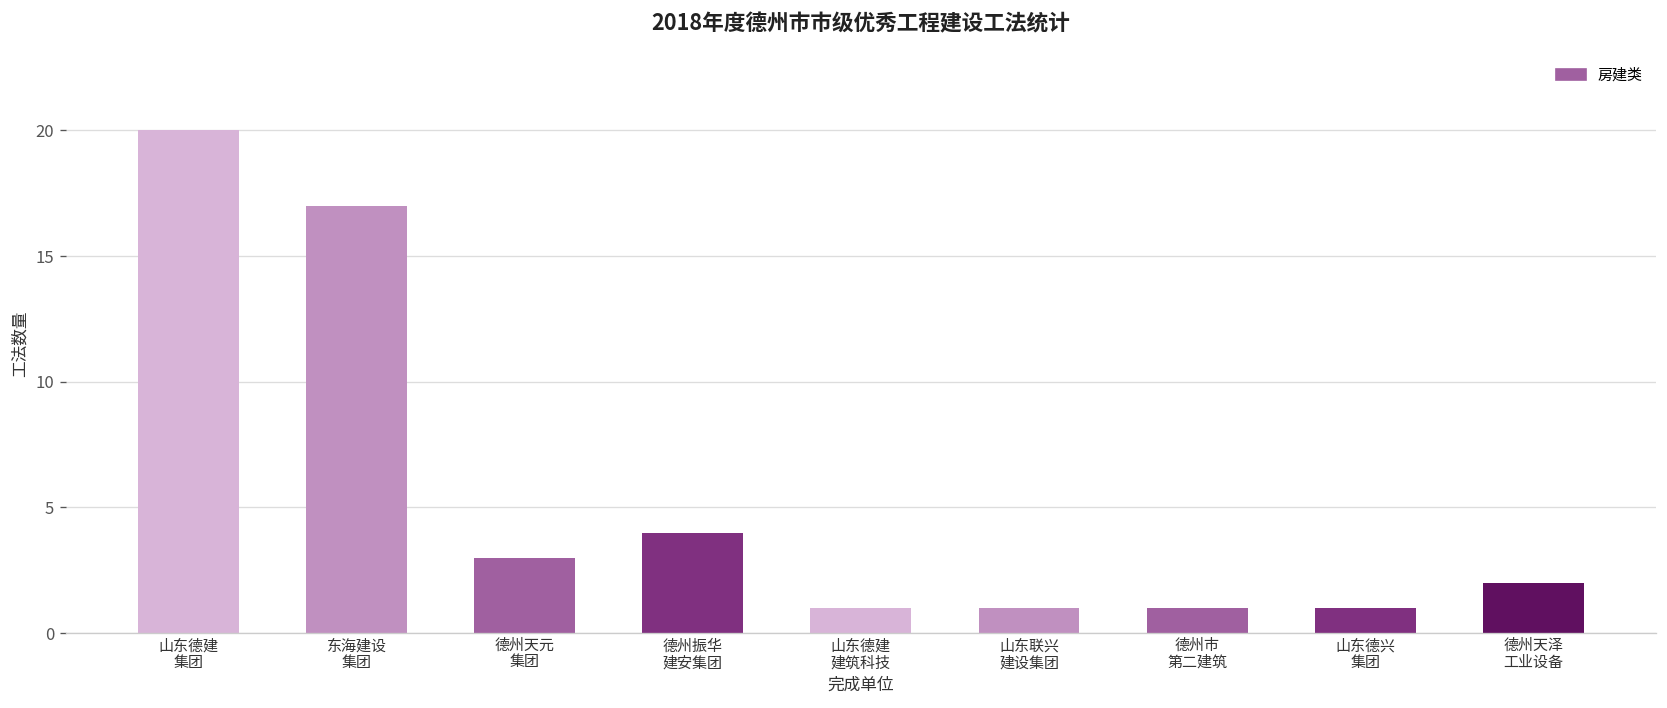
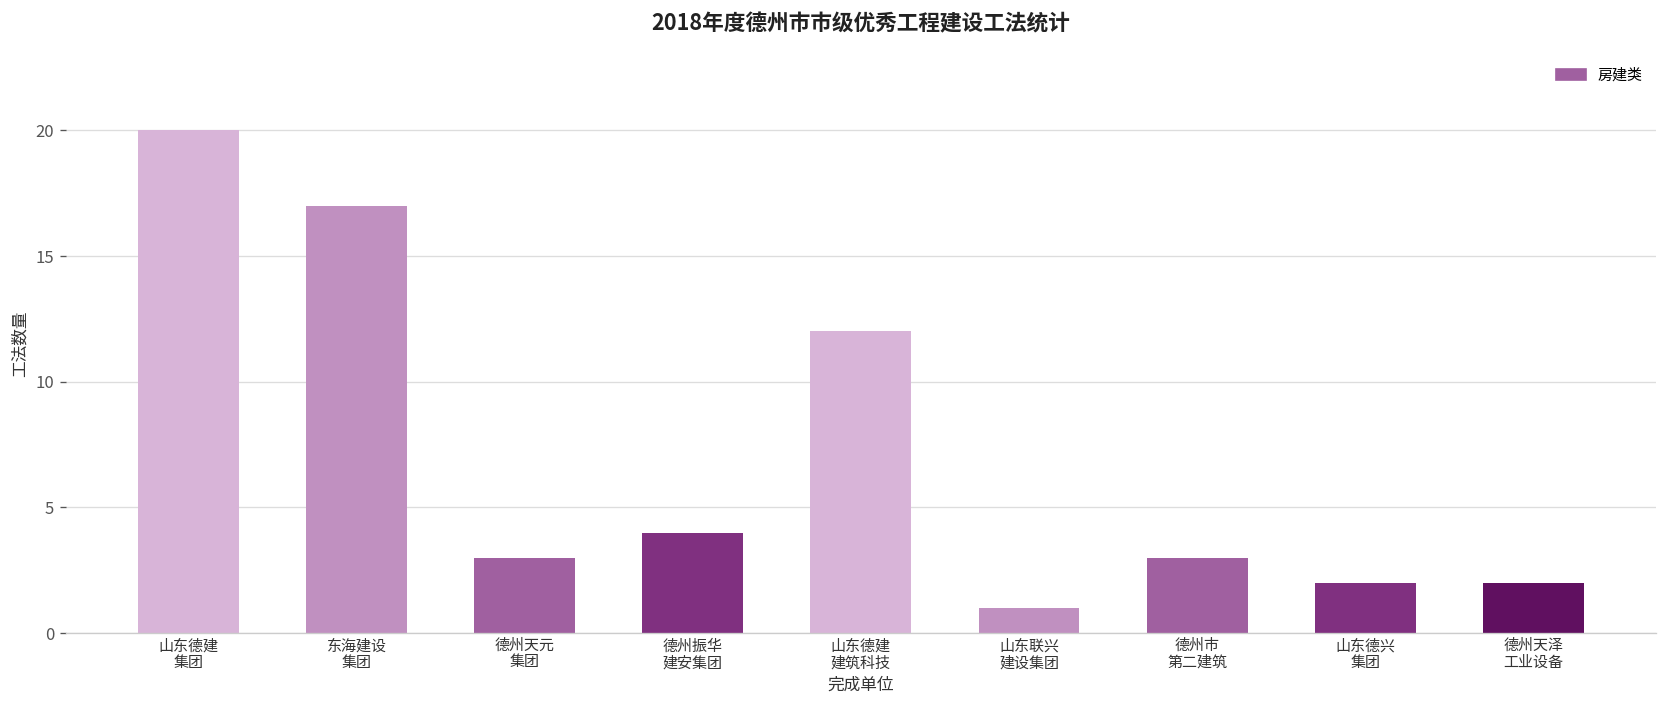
山东德建 建筑科技: 1 -> 12
德州市 第二建筑: 1 -> 3
山东德兴 集团: 1 -> 2
